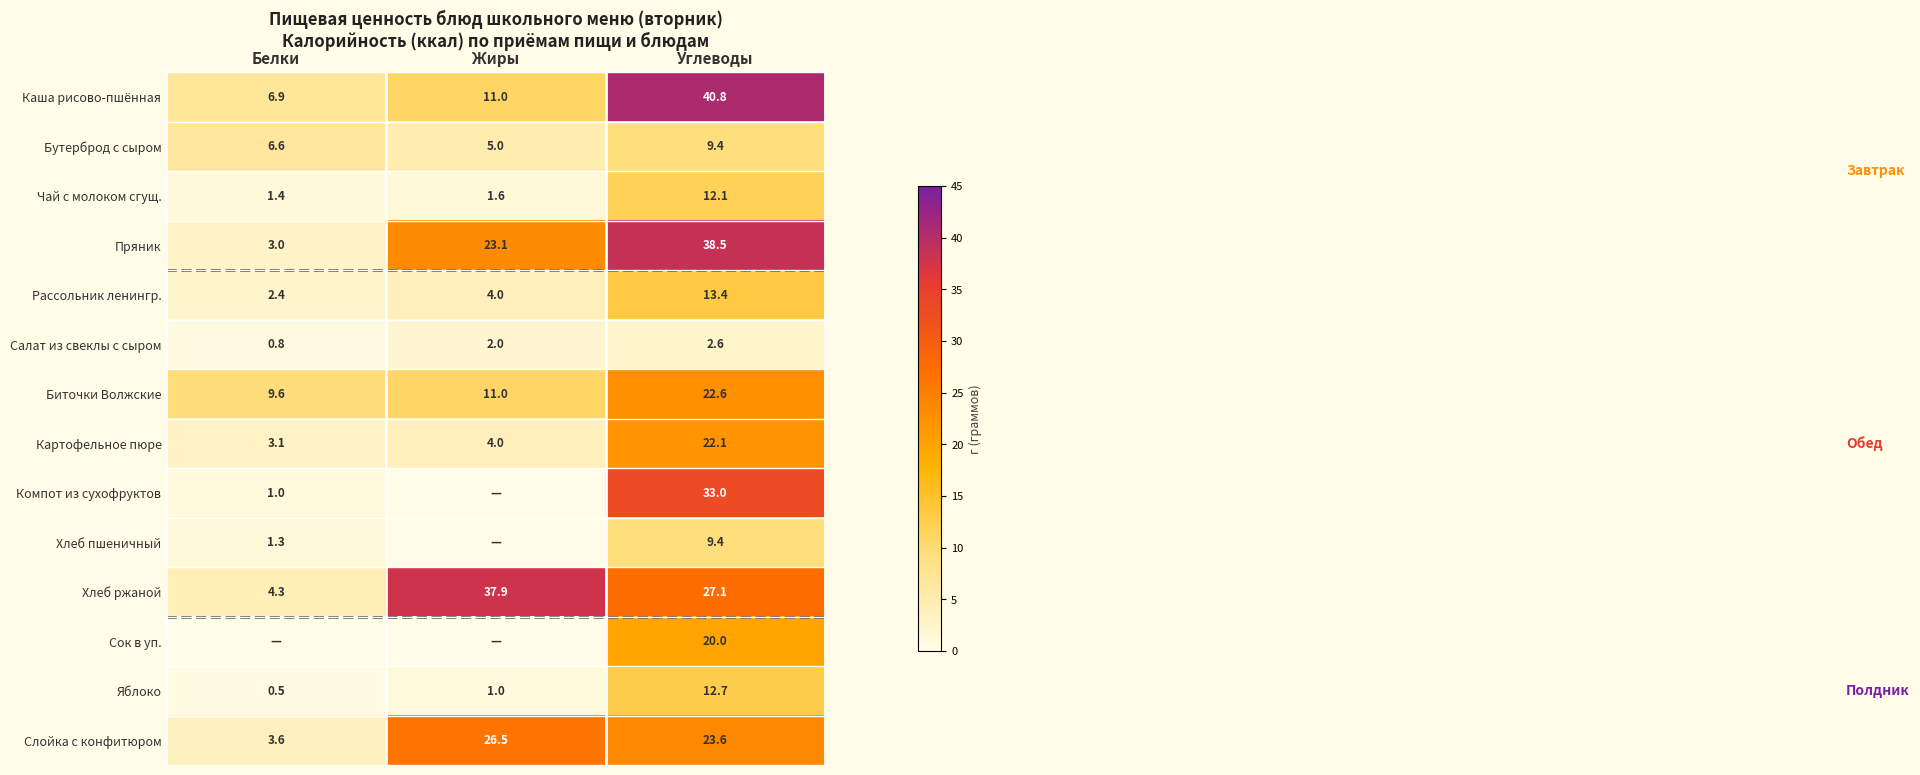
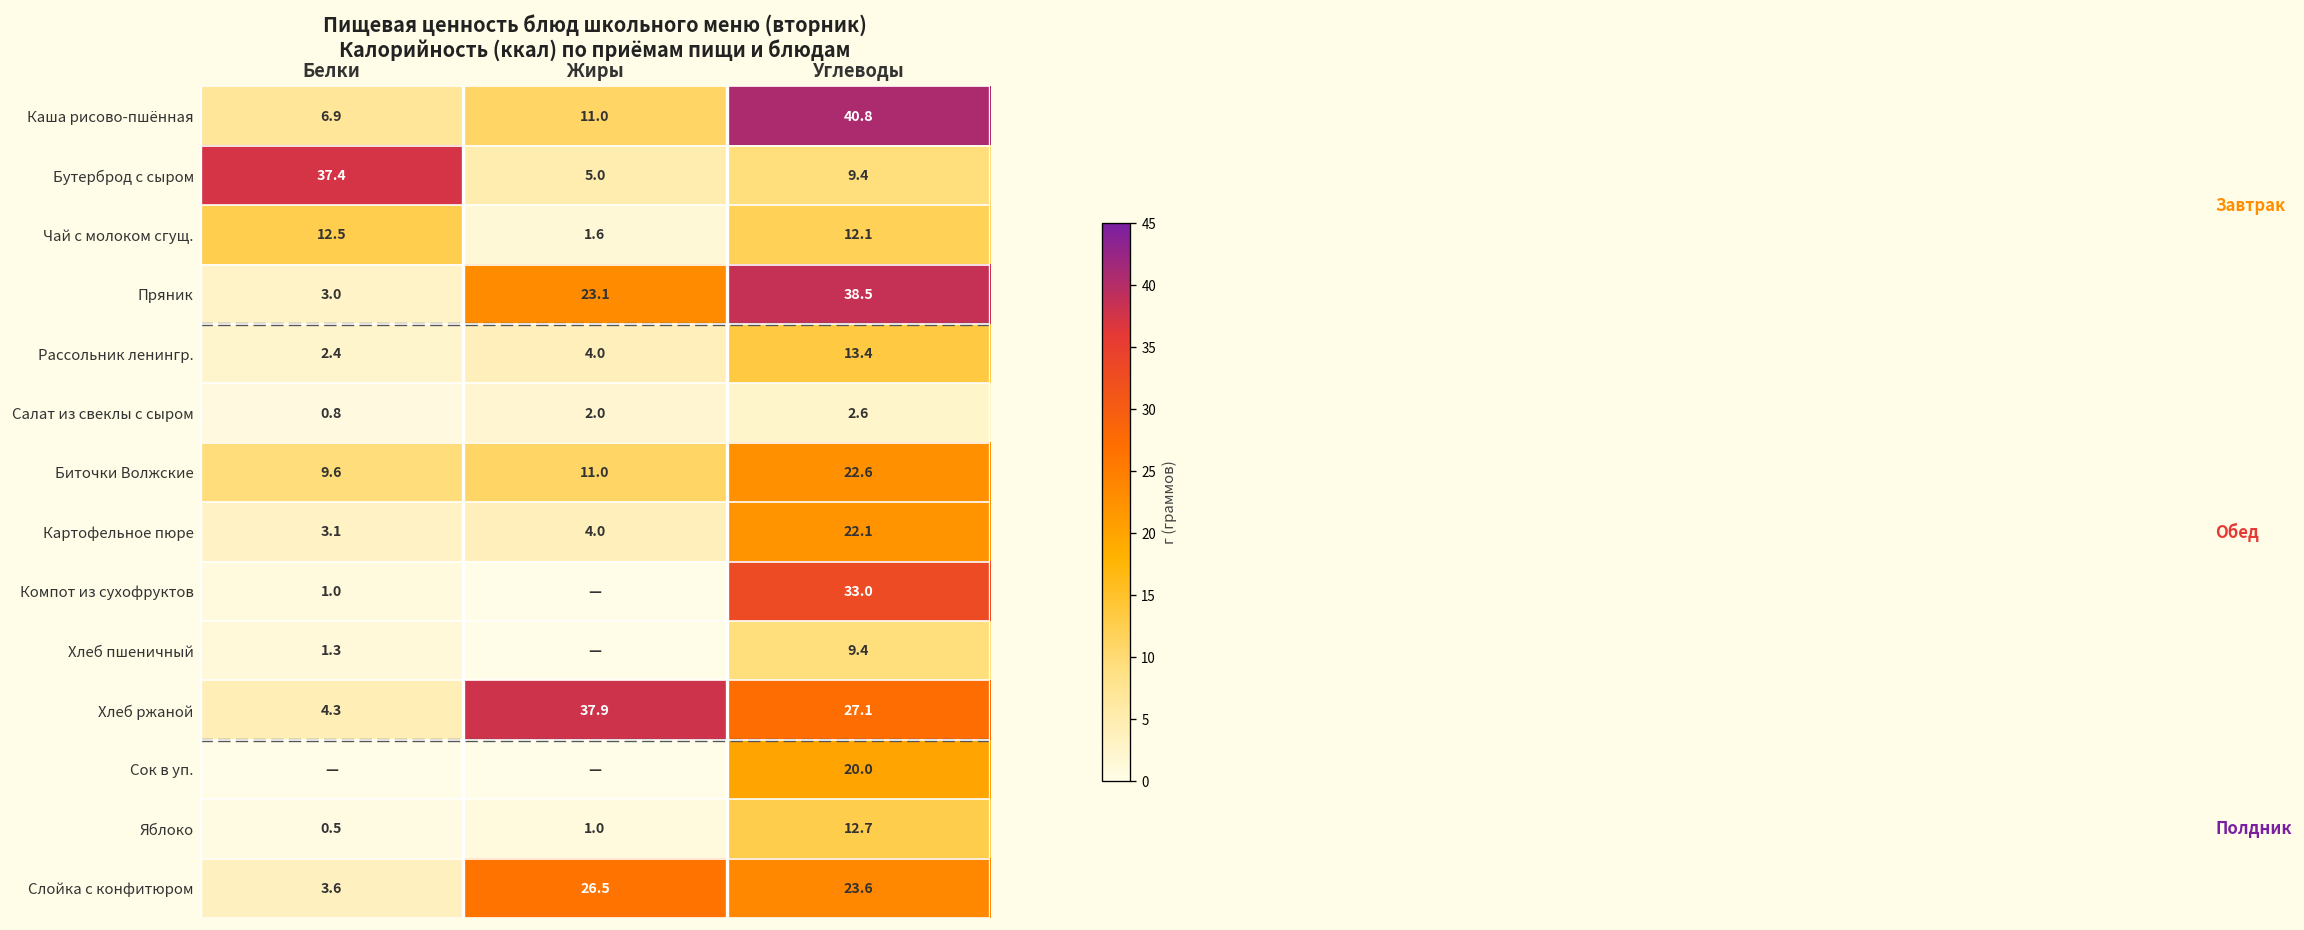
Бутерброд с сыром, Белки: 6.6 -> 37.4
Чай с молоком сгущ., Белки: 1.4 -> 12.5
